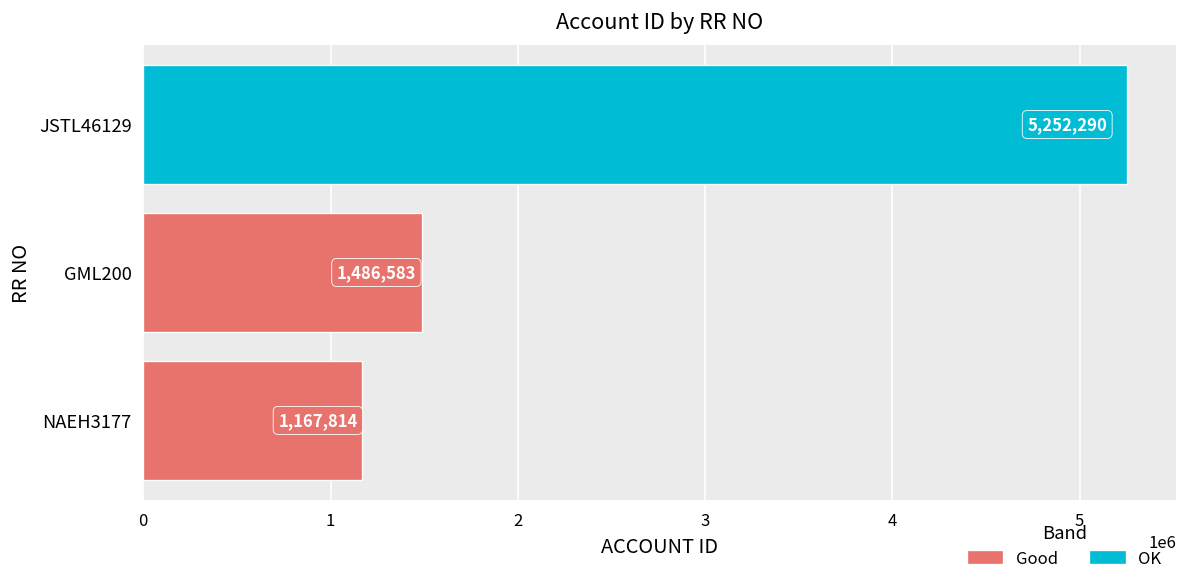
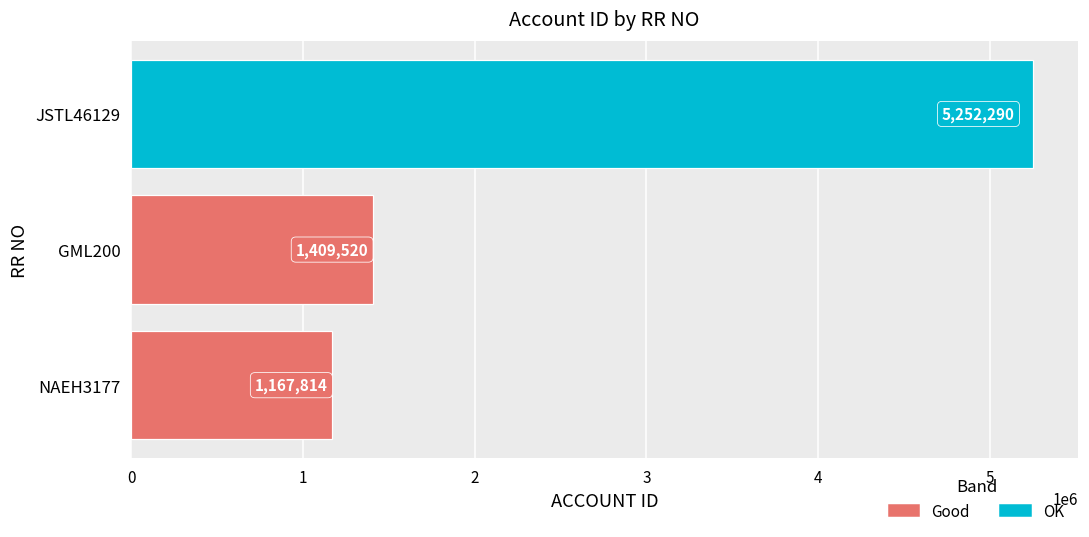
GML200: 1,486,583 -> 1,409,520
